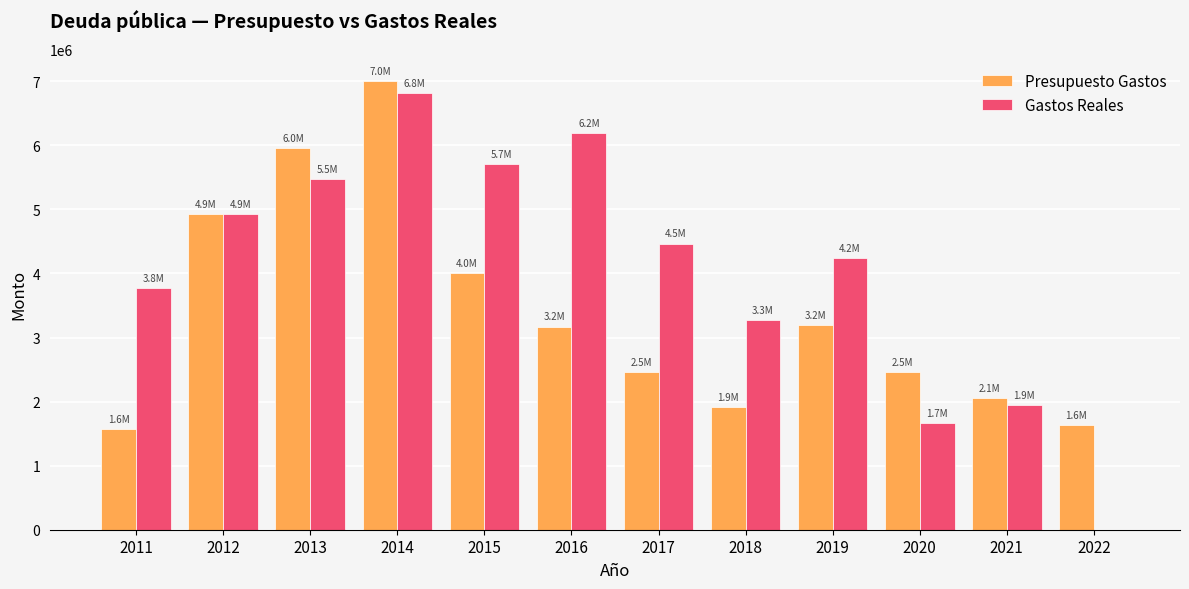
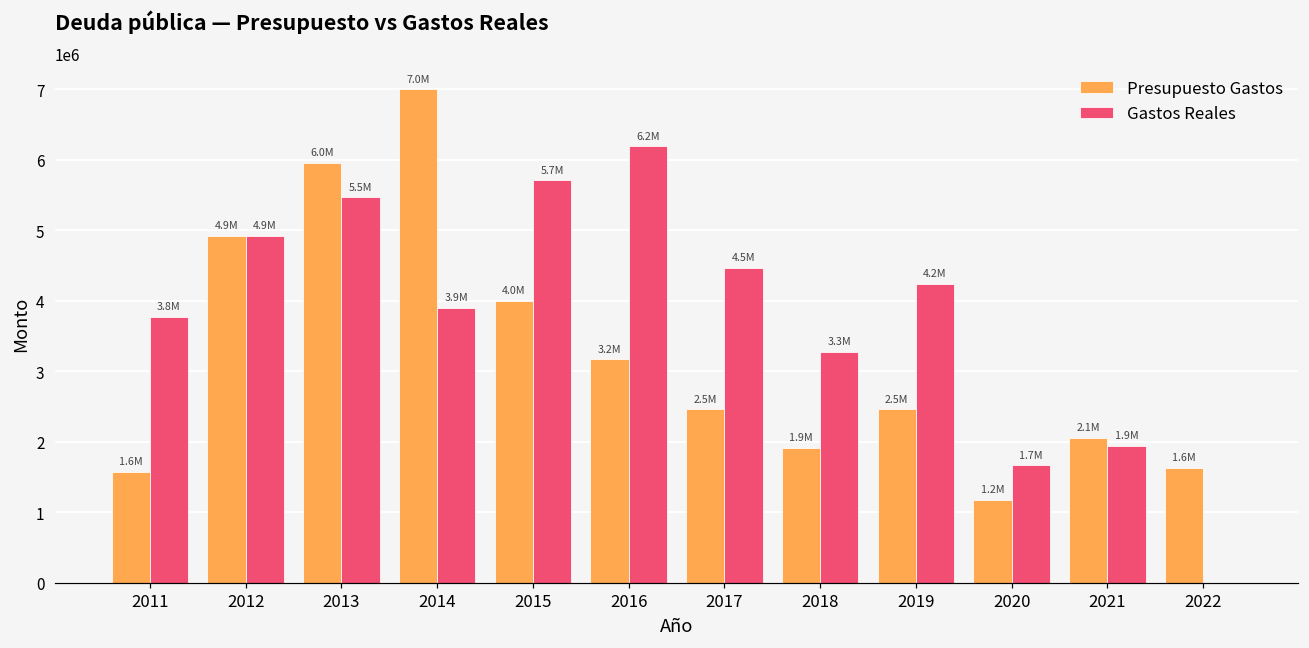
Gastos Reales, 2014: 6.8M -> 3.9M
Presupuesto Gastos, 2019: 3.2M -> 2.5M
Presupuesto Gastos, 2020: 2.5M -> 1.2M
